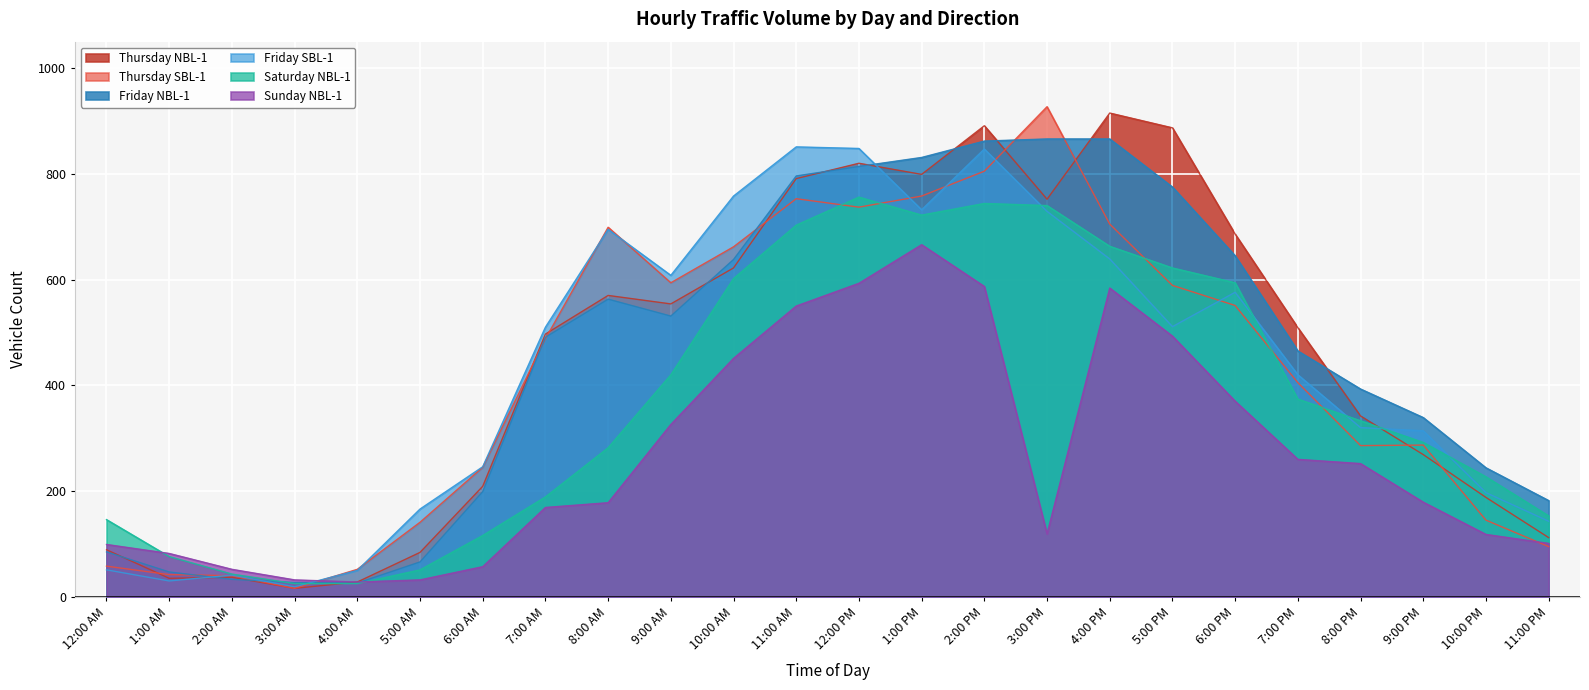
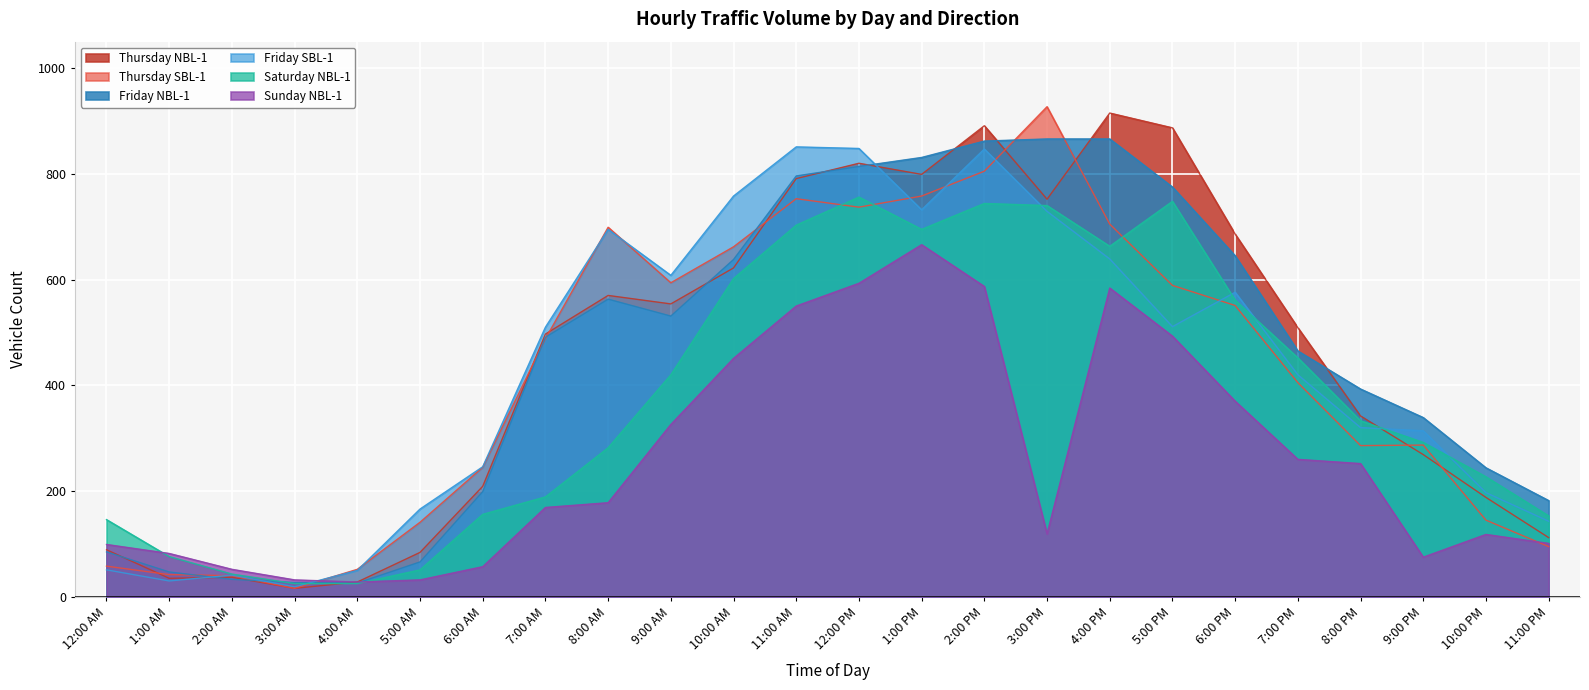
Saturday NBL-1, 6:00 AM: 120 -> 160
Saturday NBL-1, 1:00 PM: 720 -> 700
Saturday NBL-1, 5:00 PM: 620 -> 750
Saturday NBL-1, 6:00 PM: 590 -> 560
Saturday NBL-1, 7:00 PM: 370 -> 450
Sunday NBL-1, 9:00 PM: 180 -> 80
